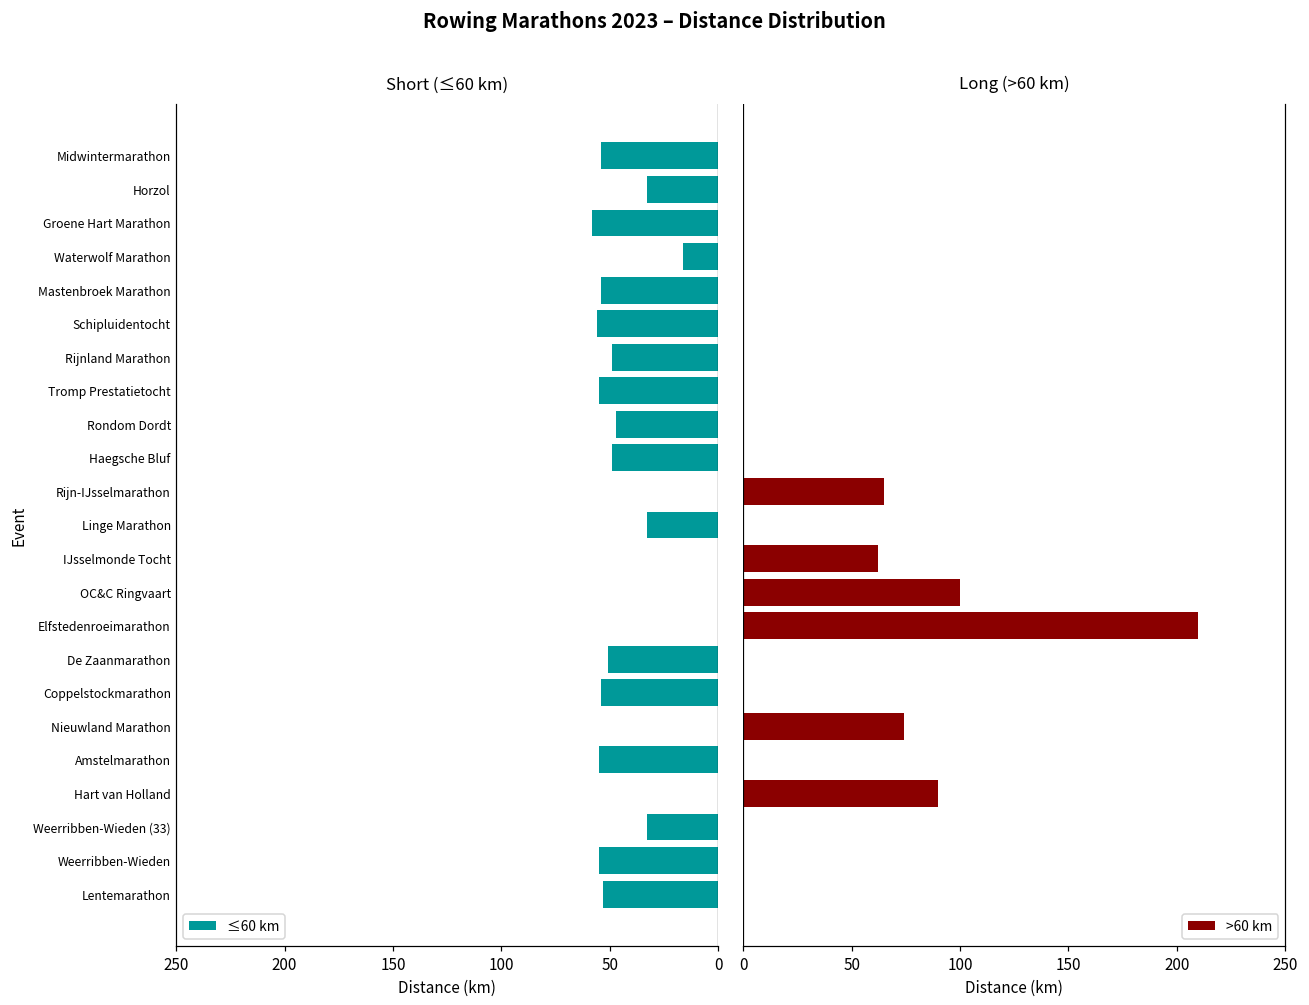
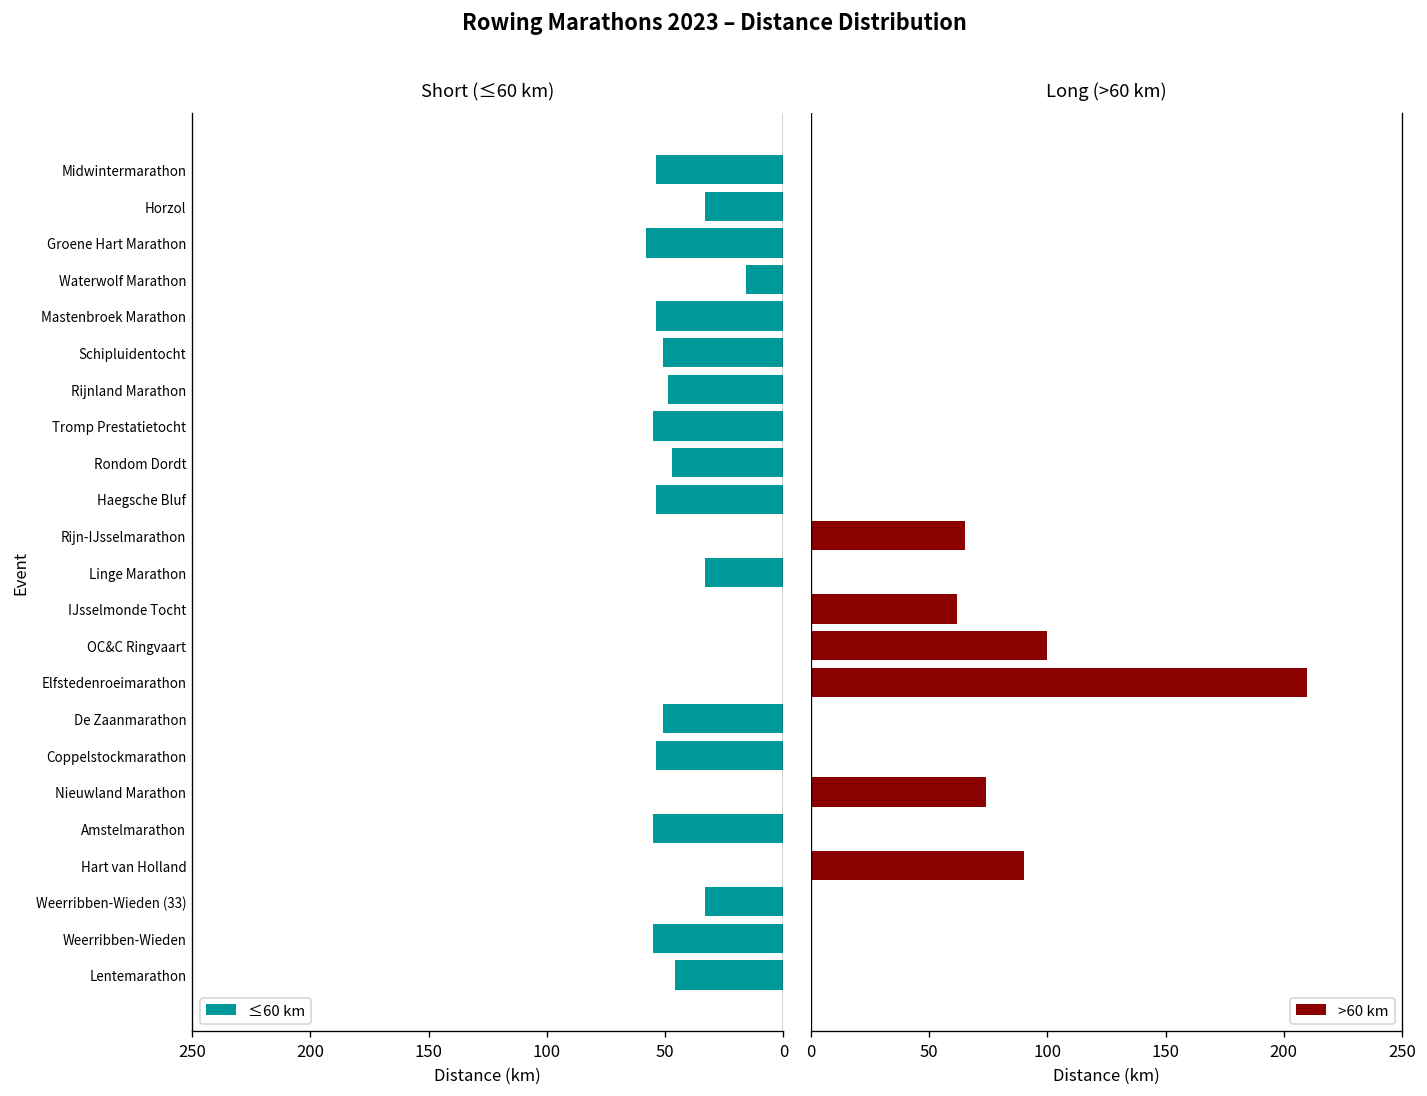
Short (≤60 km), Schipluidentocht: 56 -> 51
Short (≤60 km), Haegsche Bluf: 49 -> 54
Short (≤60 km), Lentemarathon: 53 -> 46
